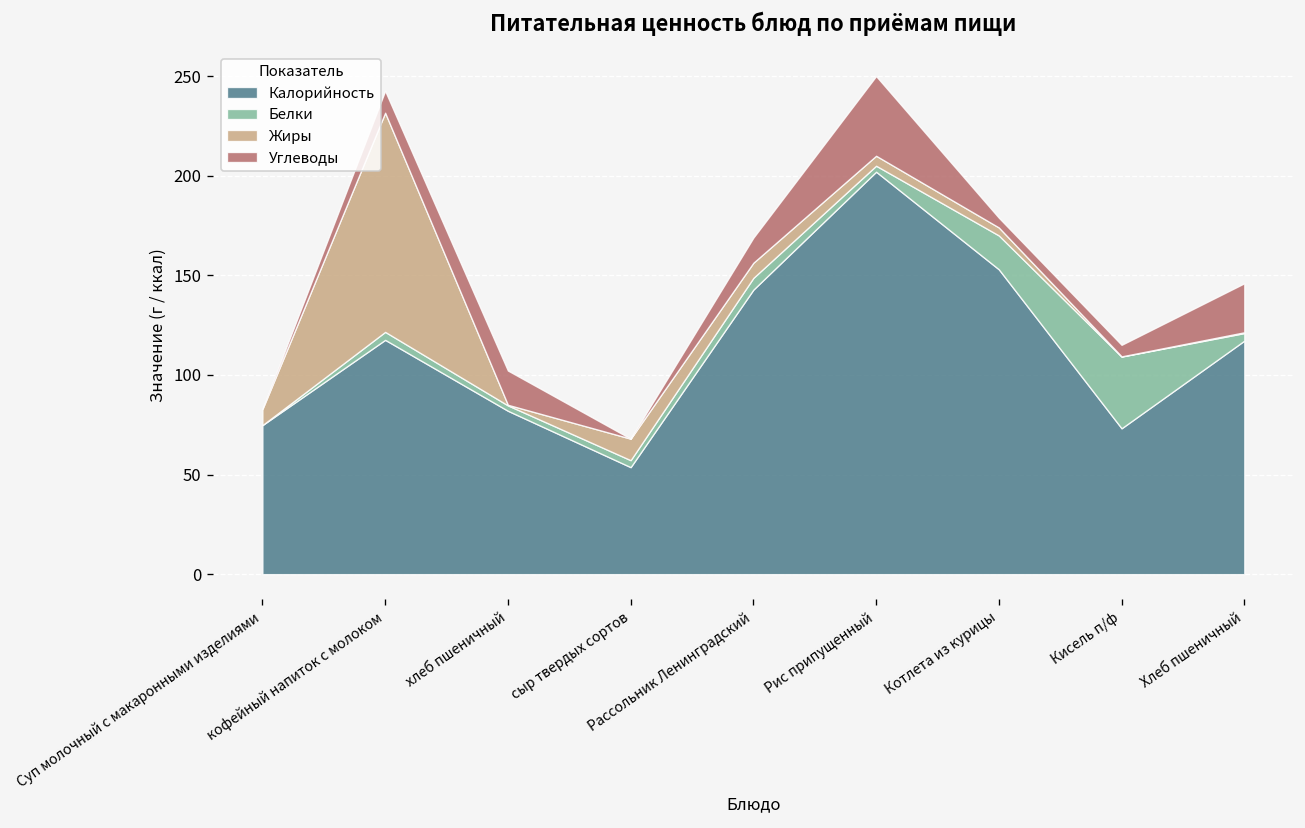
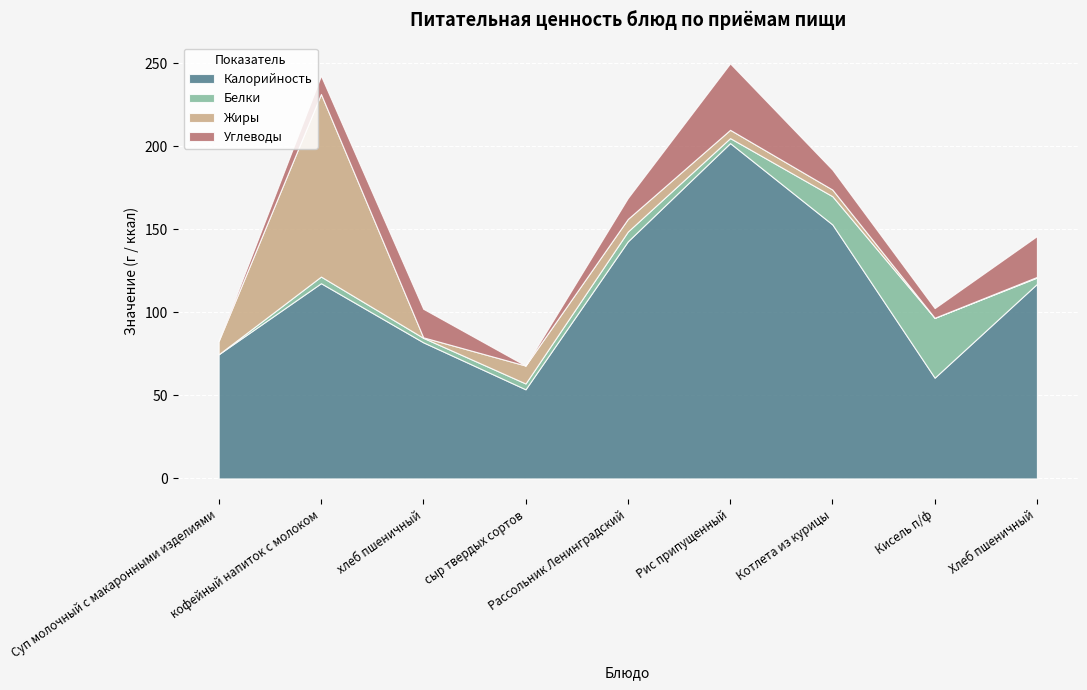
Углеводы, Котлета из курицы: 5 -> 12
Калорийность, Кисель п/ф: 73 -> 61
